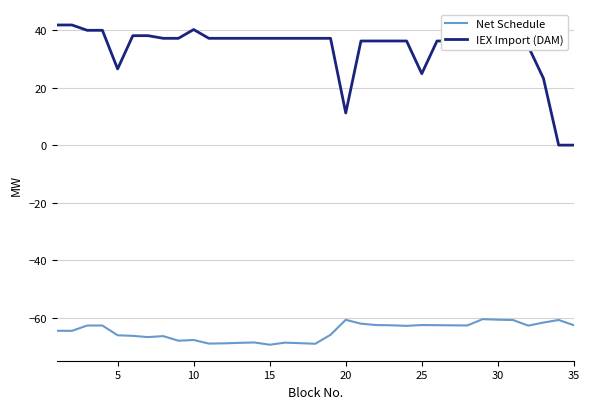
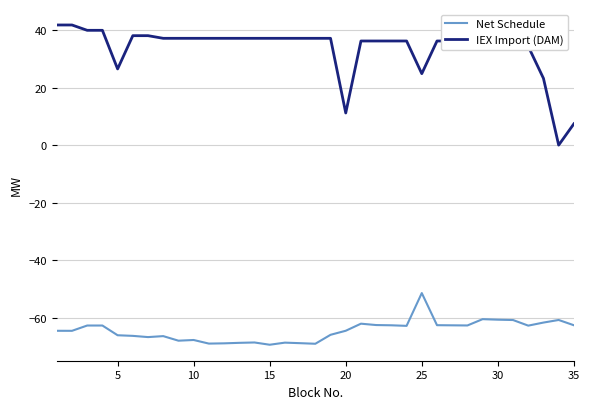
IEX Import (DAM), 10: 40 -> 37
Net Schedule, 20: -61 -> -65
Net Schedule, 25: -63 -> -51
IEX Import (DAM), 35: 0 -> 7
